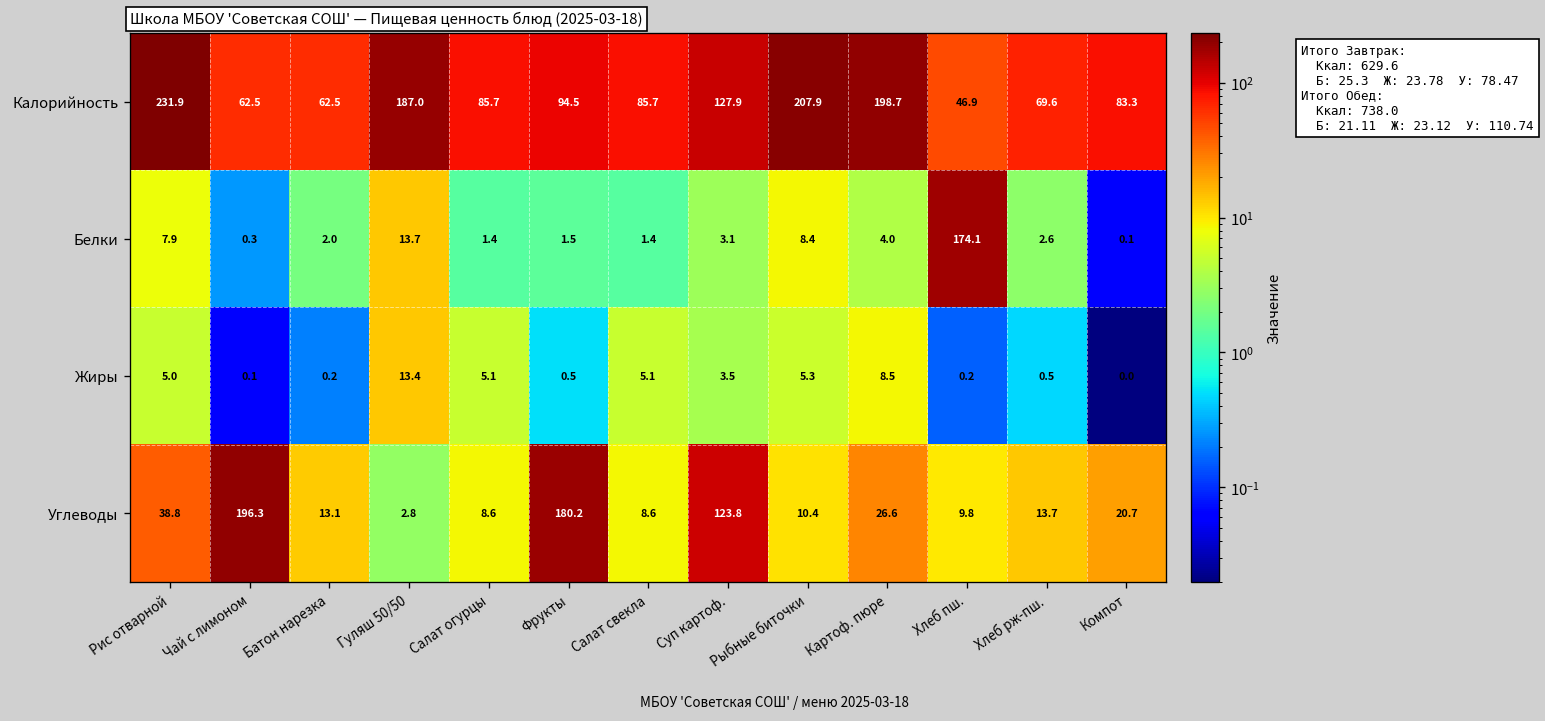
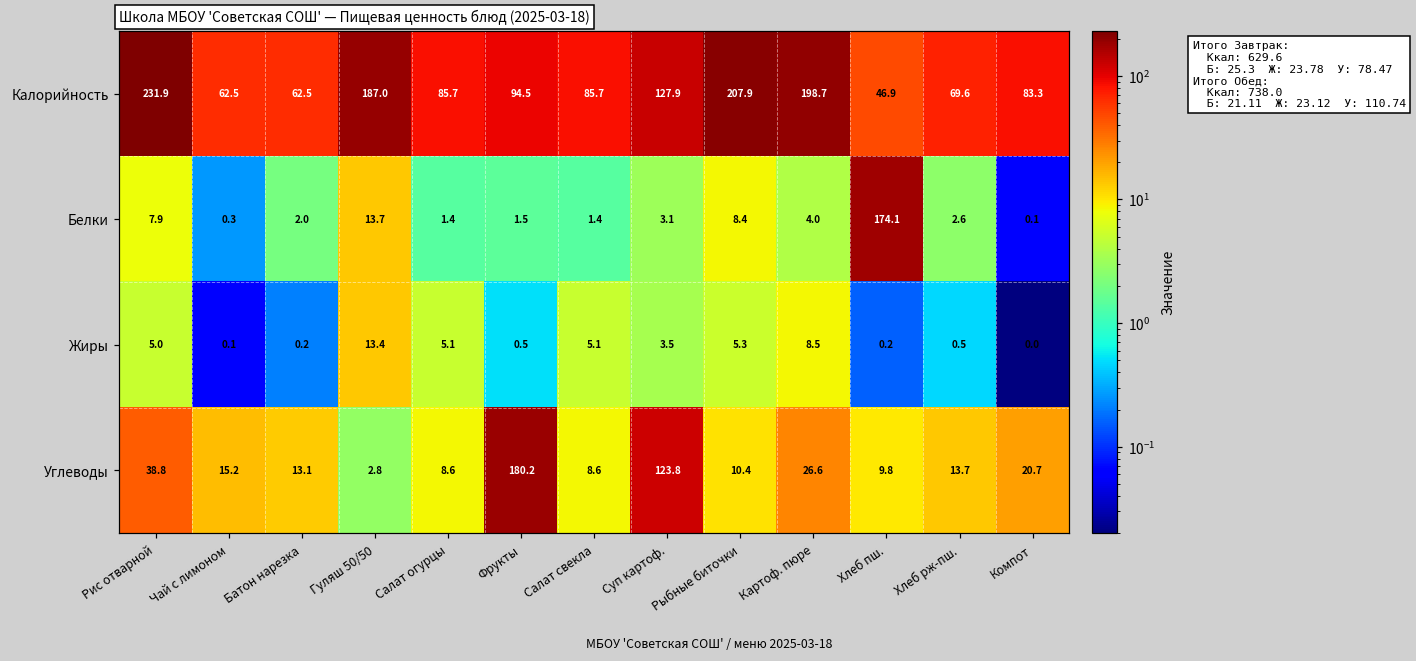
Углеводы, Чай с лимоном: 196.3 -> 15.2
